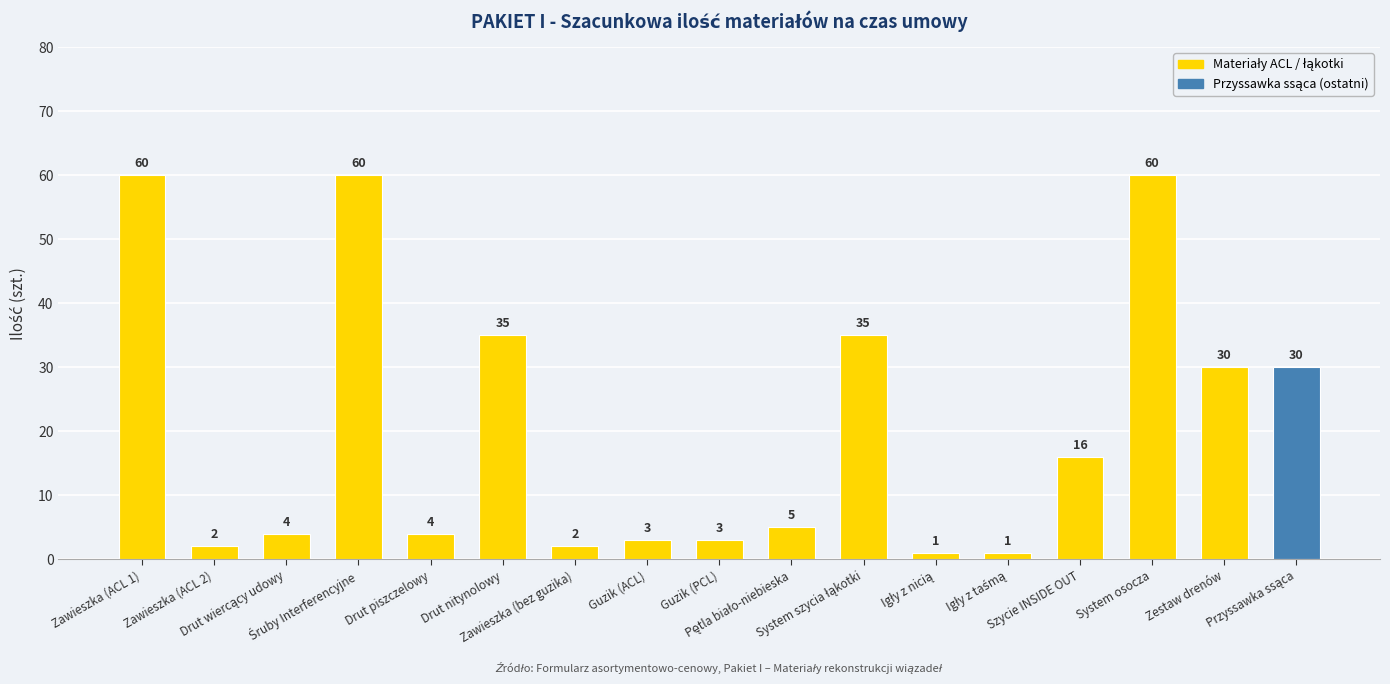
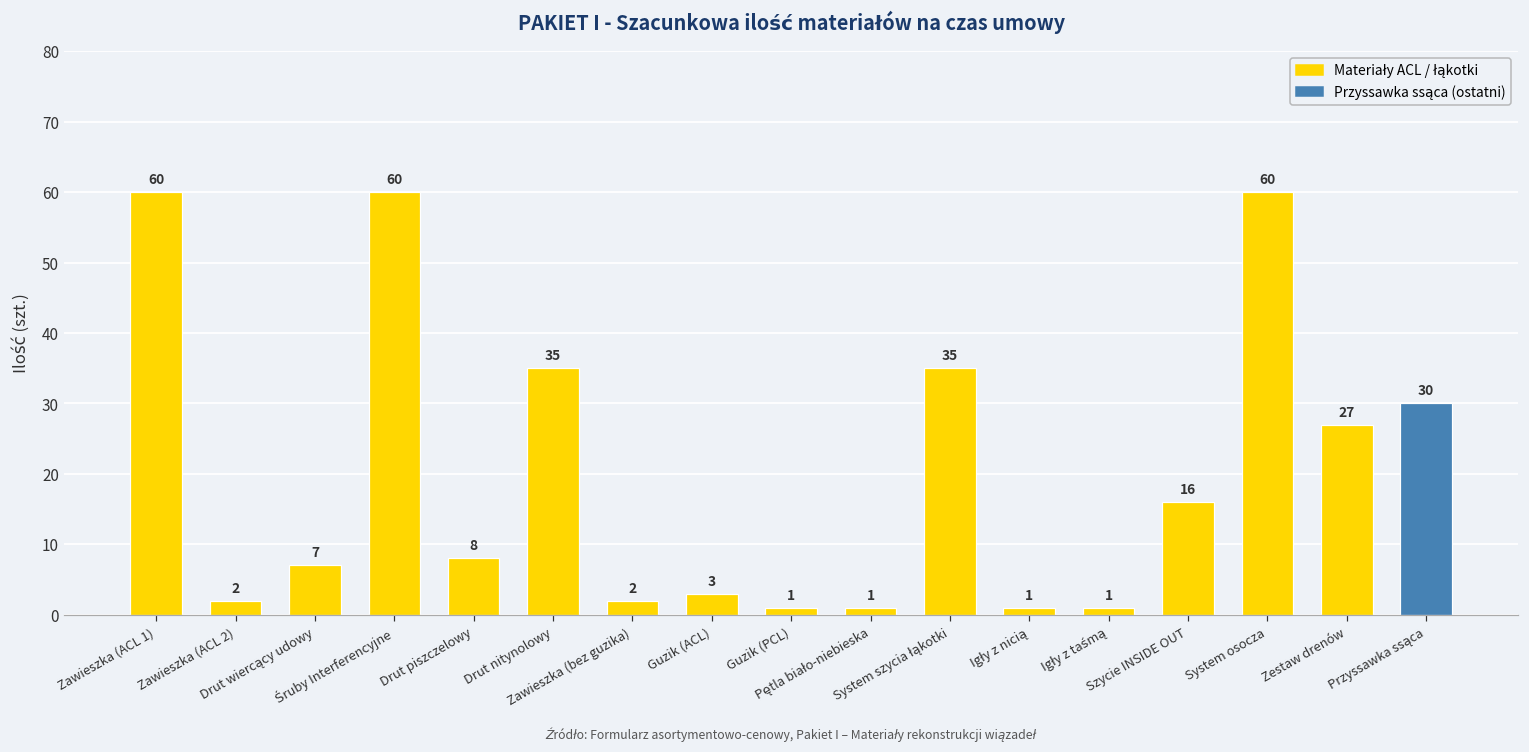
Drut wiercący udowy: 4 -> 7
Drut piszczelowy: 4 -> 8
Guzik (PCL): 3 -> 1
Pętla biało-niebieska: 5 -> 1
Zestaw drenów: 30 -> 27
